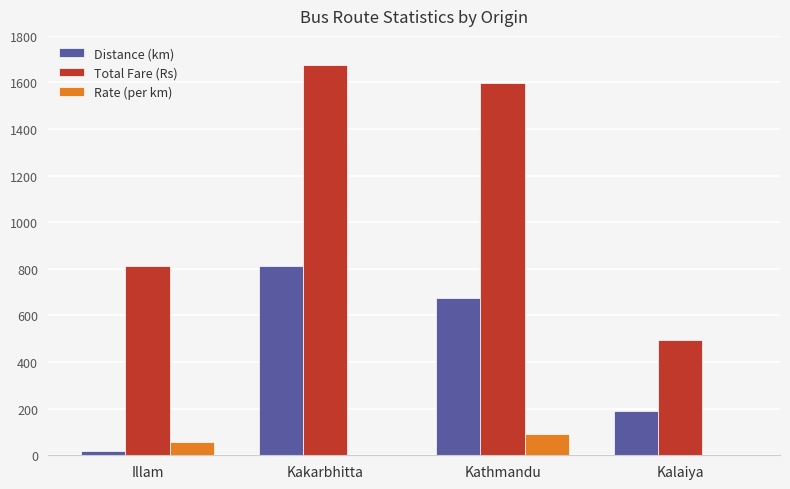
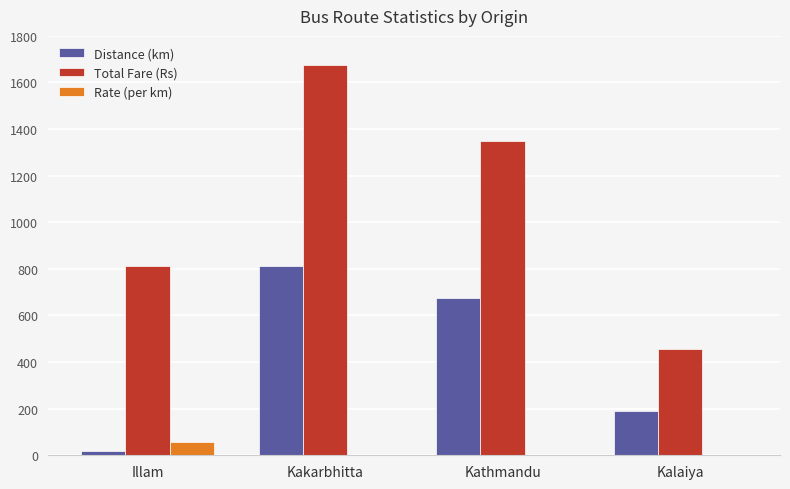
Total Fare (Rs), Kathmandu: 1600 -> 1350
Rate (per km), Kathmandu: 90 -> 0
Total Fare (Rs), Kalaiya: 500 -> 460
